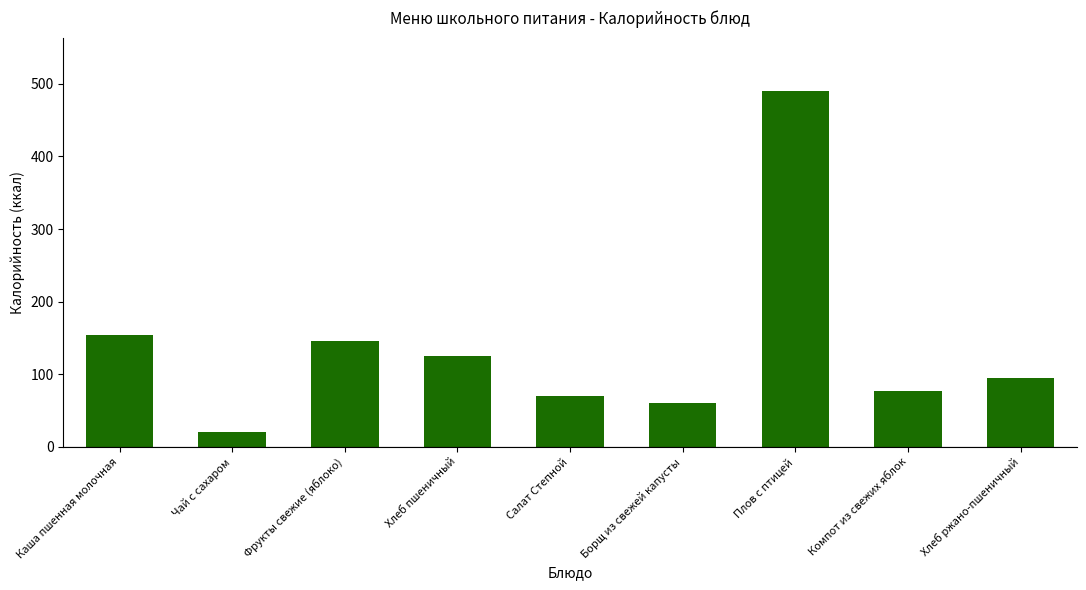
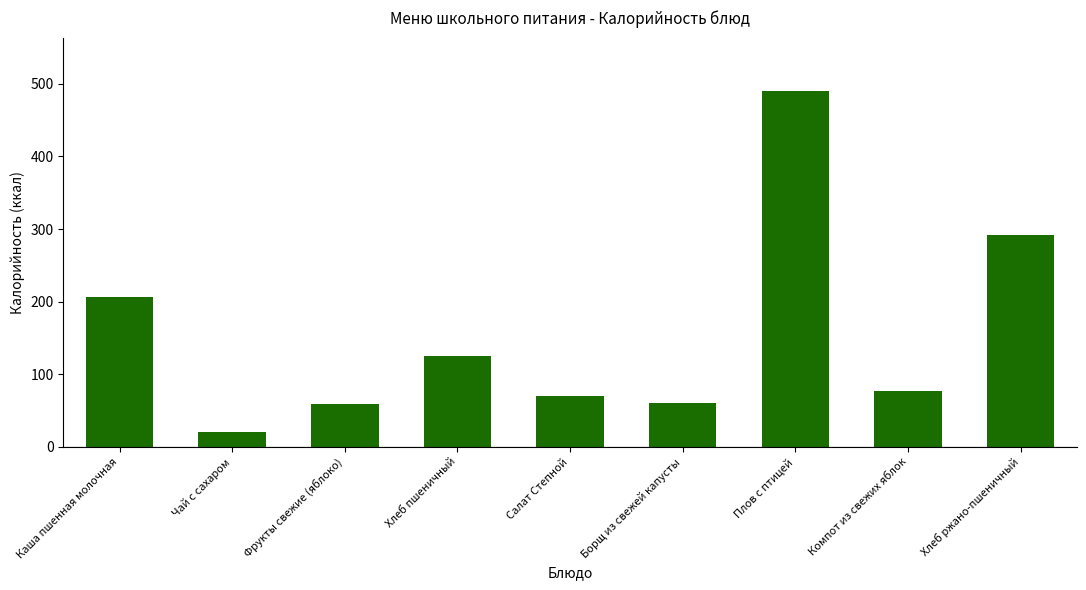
Каша пшенная молочная: 150 -> 210
Фрукты свежие (яблоко): 150 -> 60
Хлеб ржано-пшеничный: 90 -> 290
